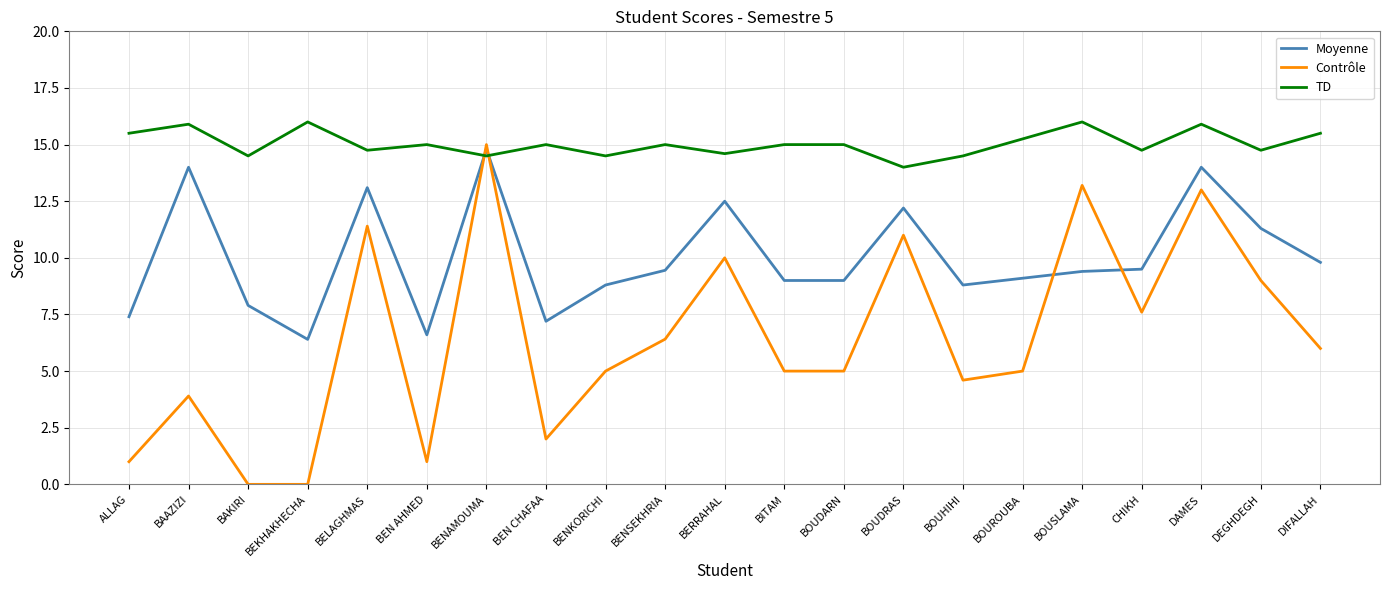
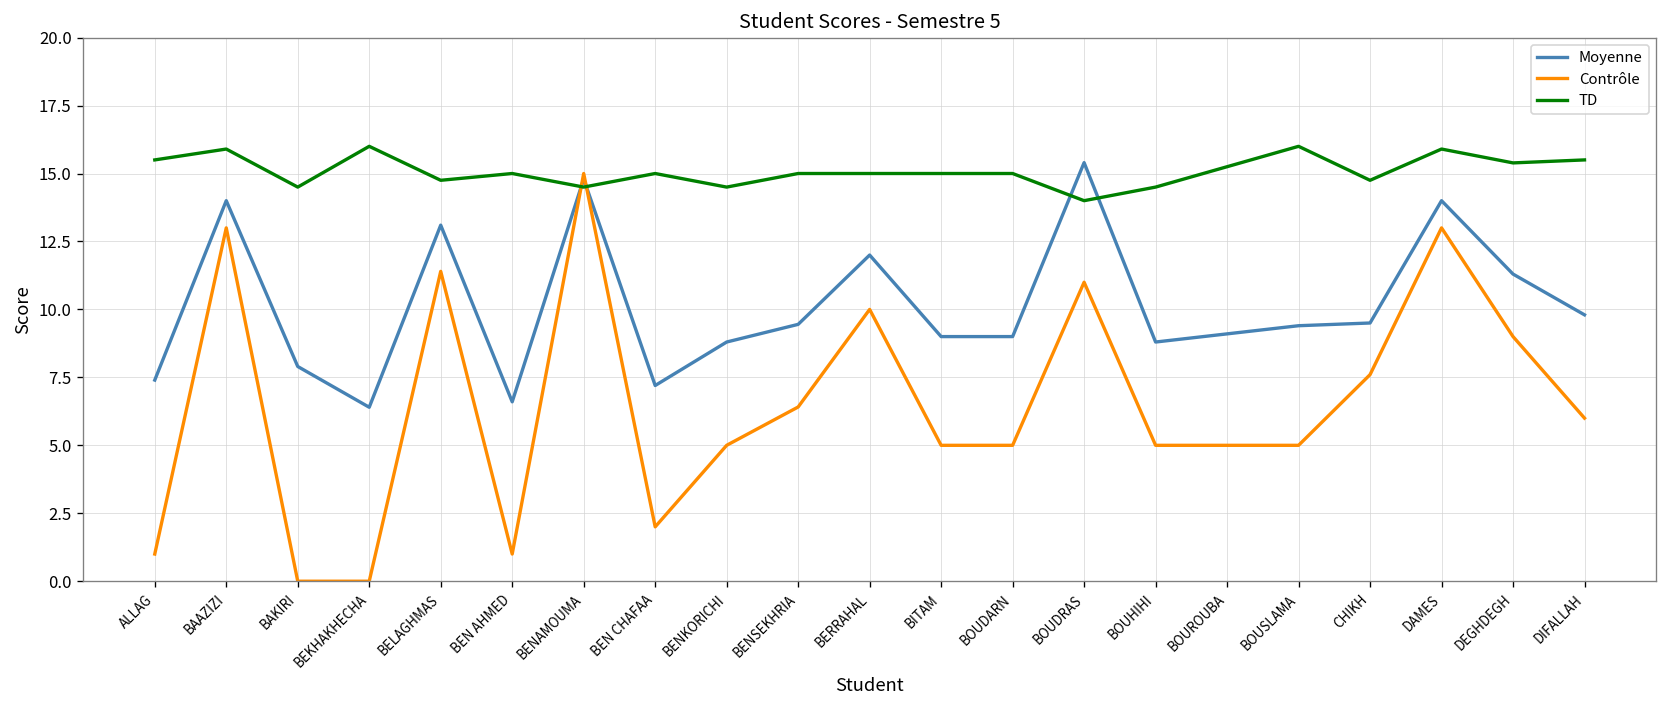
Contrôle, BAAZIZI: 3.9 -> 13.0
Moyenne, BERRAHAL: 12.5 -> 12.0
TD, BERRAHAL: 14.6 -> 15.0
Moyenne, BOUDRAS: 12.2 -> 15.4
Contrôle, BOUHIHI: 4.6 -> 5.0
Contrôle, BOUSLAMA: 13.2 -> 5.0
TD, DEGHDEGH: 14.8 -> 15.4
